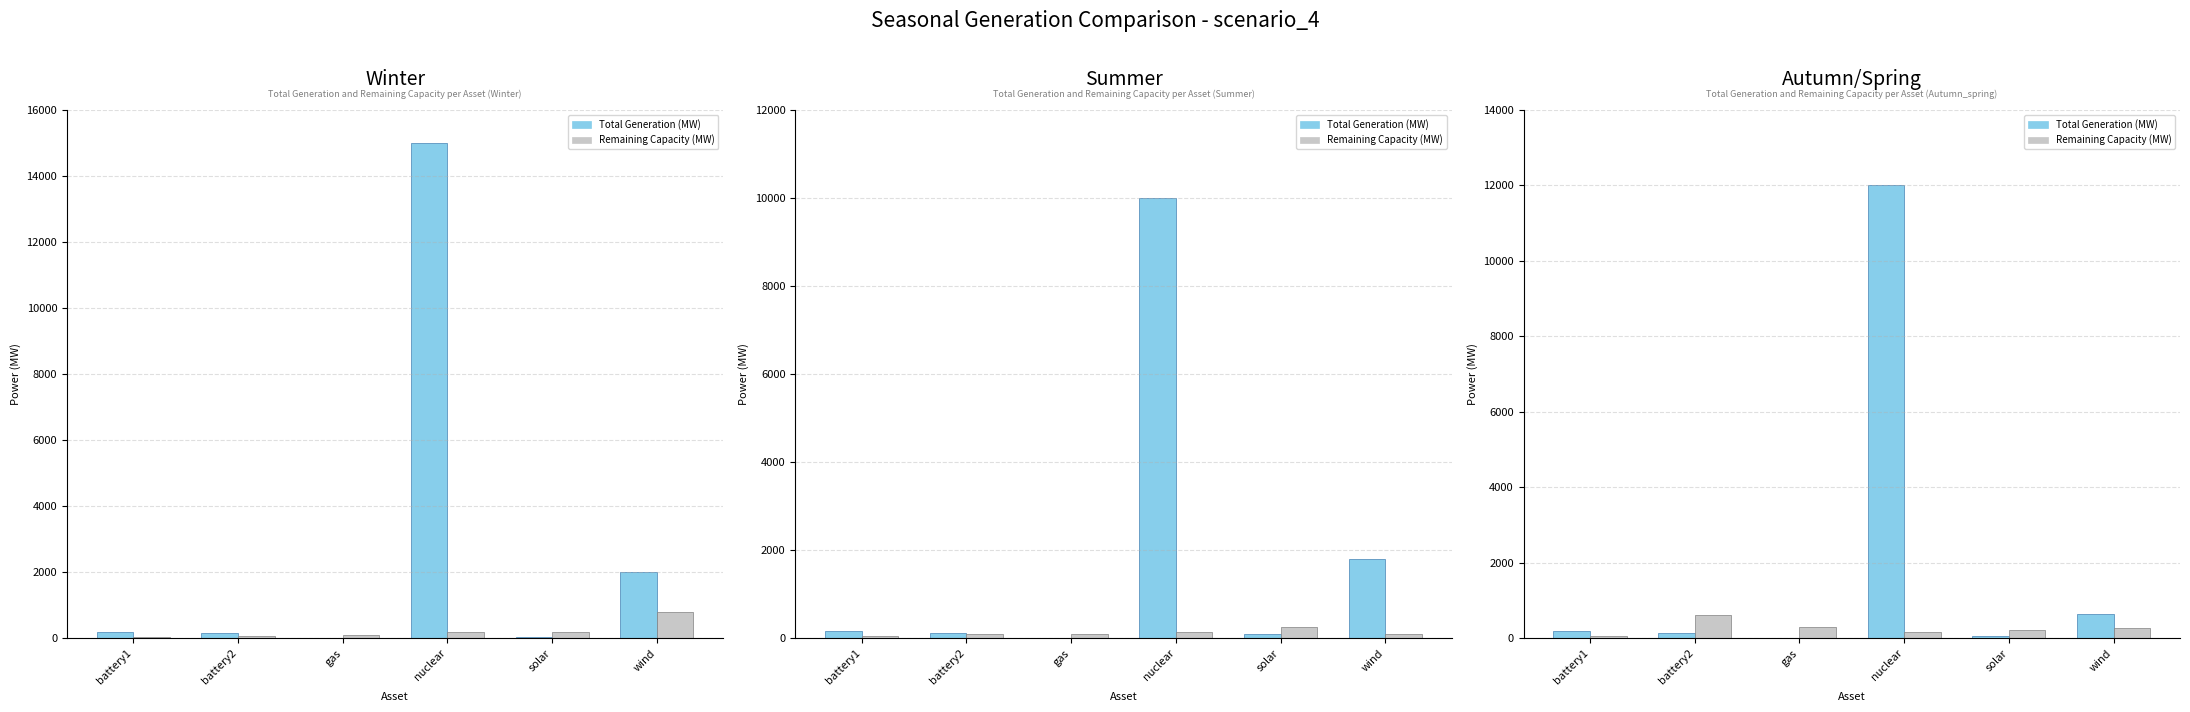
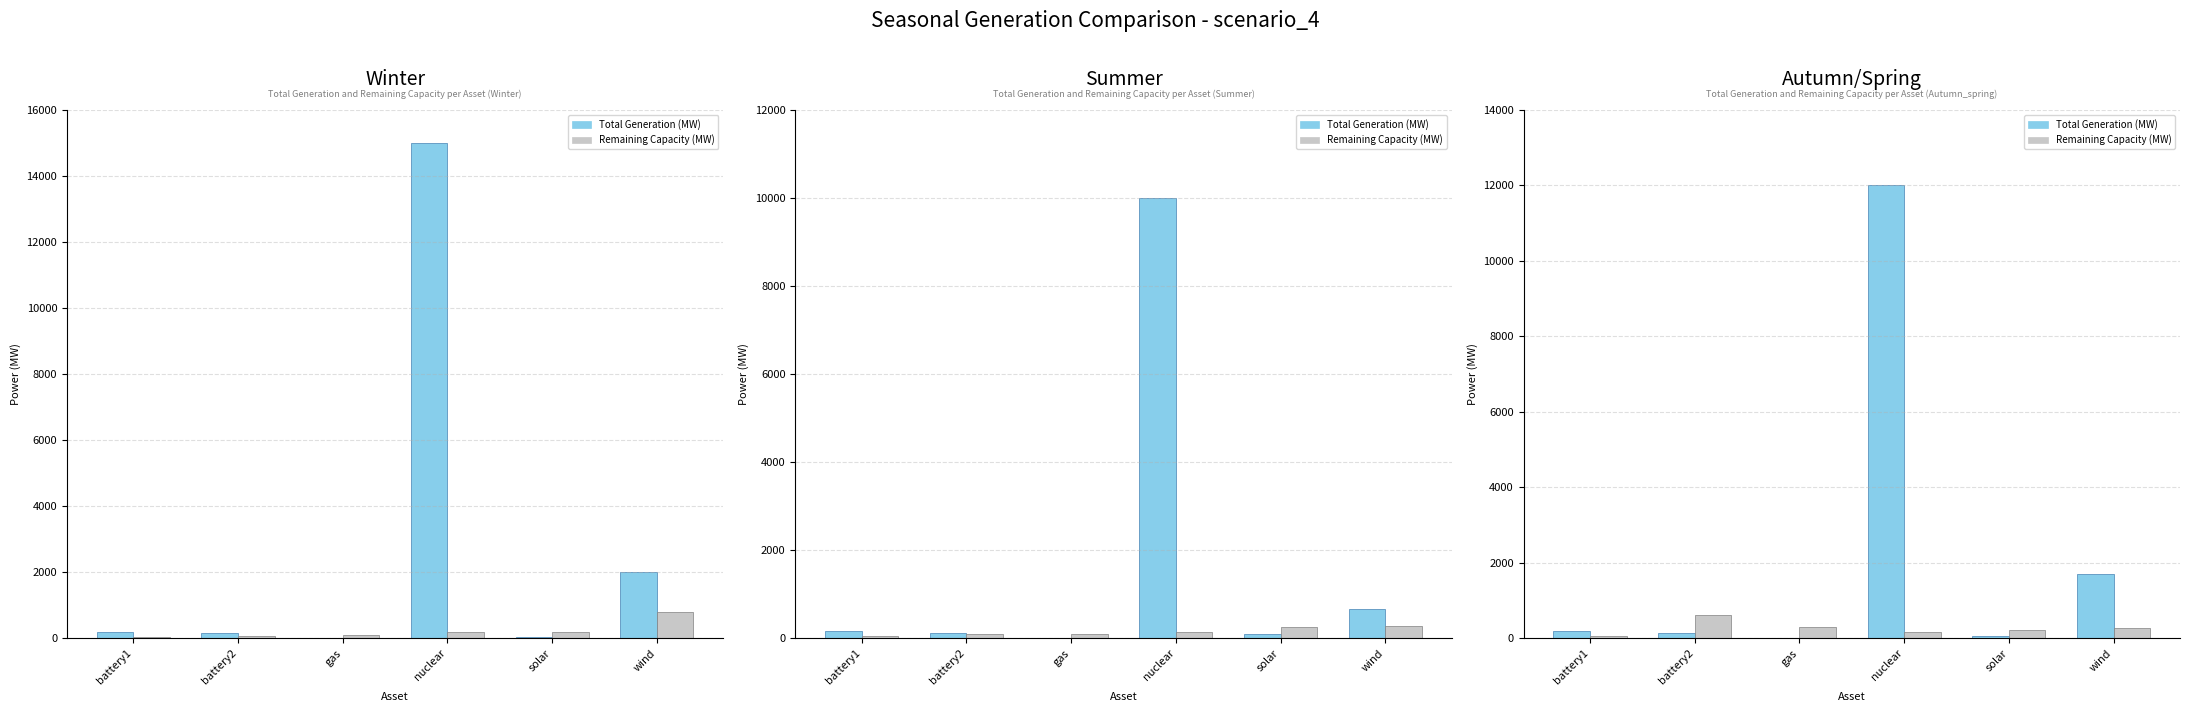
Summer, Total Generation (MW), wind: 1800 -> 700
Summer, Remaining Capacity (MW), wind: 100 -> 300
Autumn/Spring, Total Generation (MW), wind: 700 -> 1700
